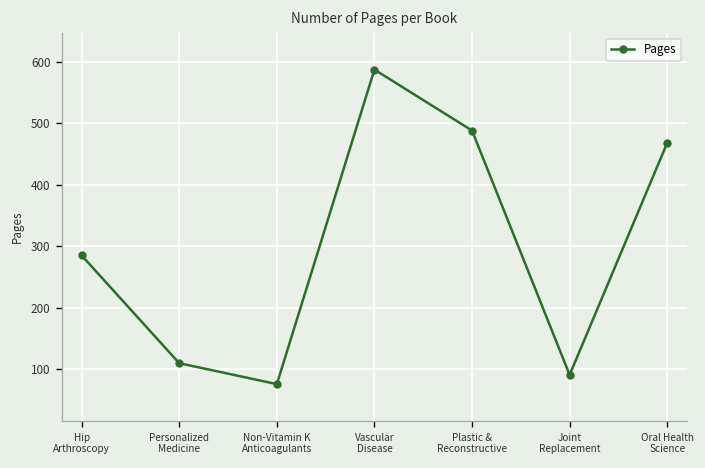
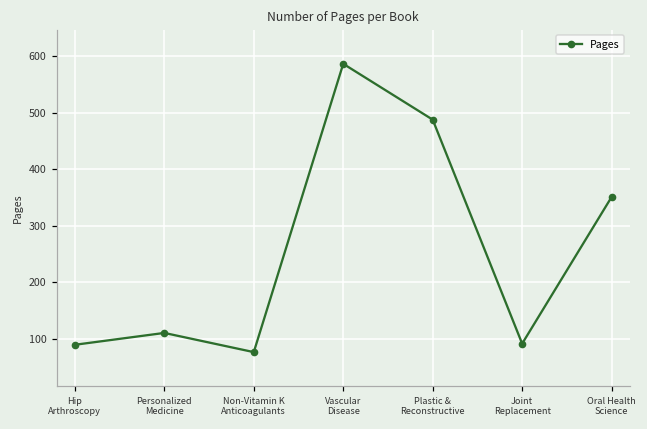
Hip Arthroscopy: 290 -> 90
Oral Health Science: 470 -> 350
